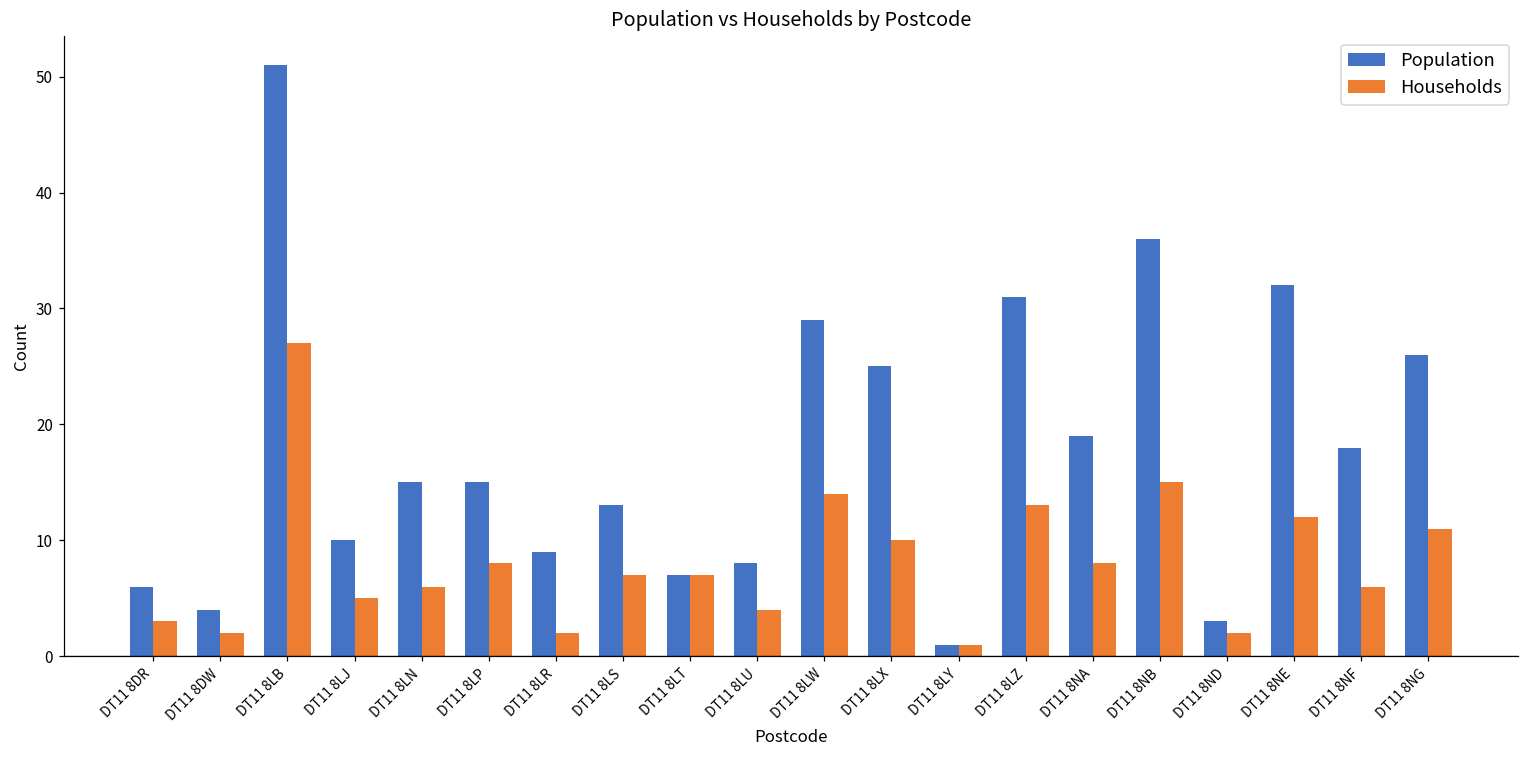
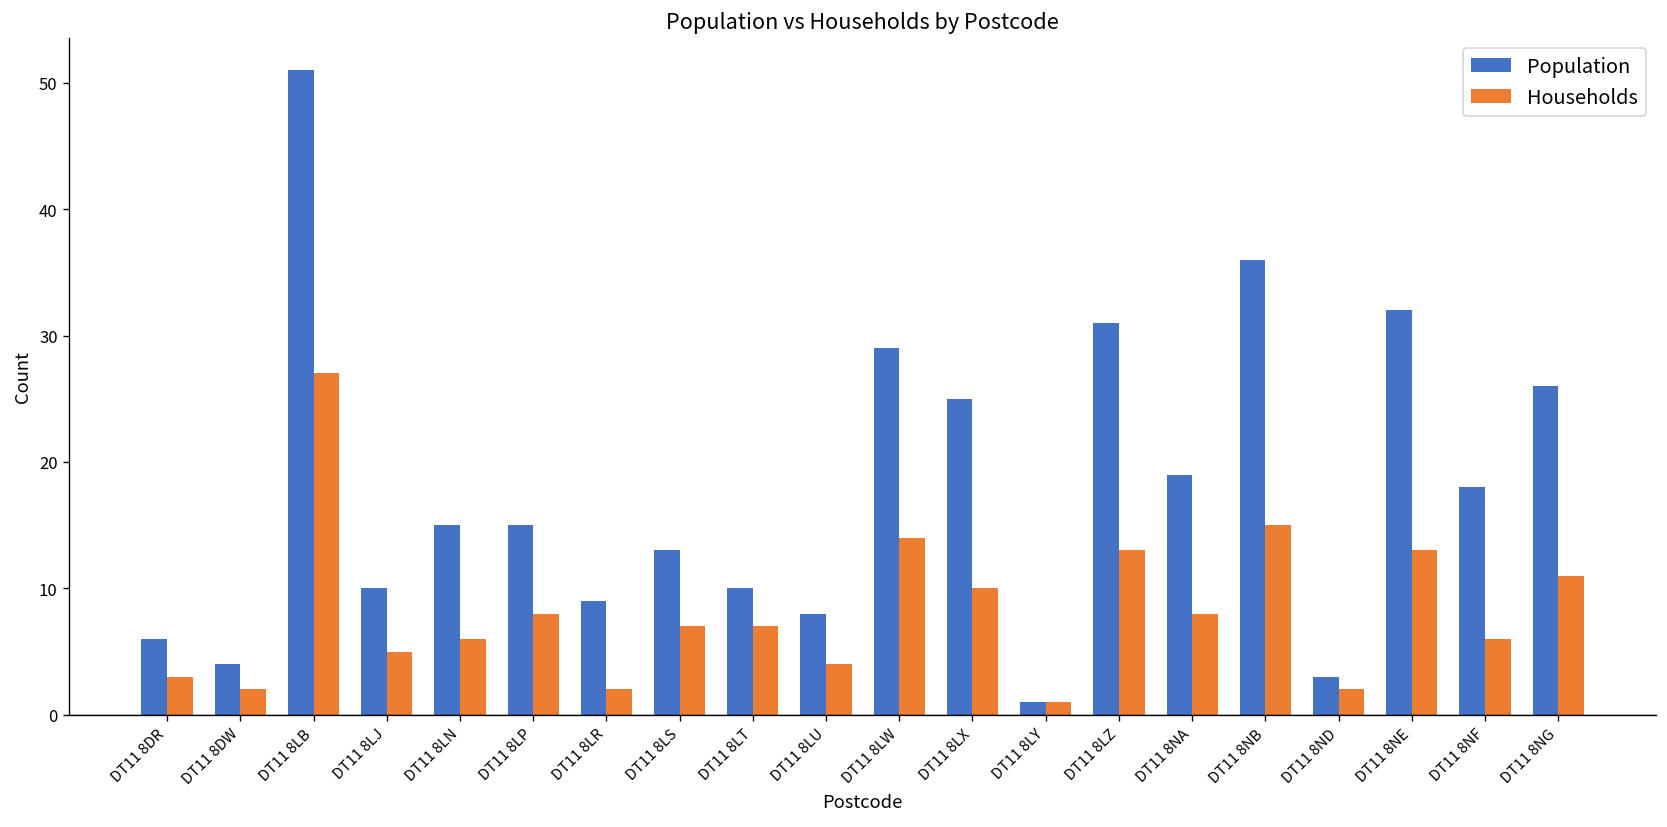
Population, DT11 8LT: 7 -> 10
Households, DT11 8NE: 12 -> 13
